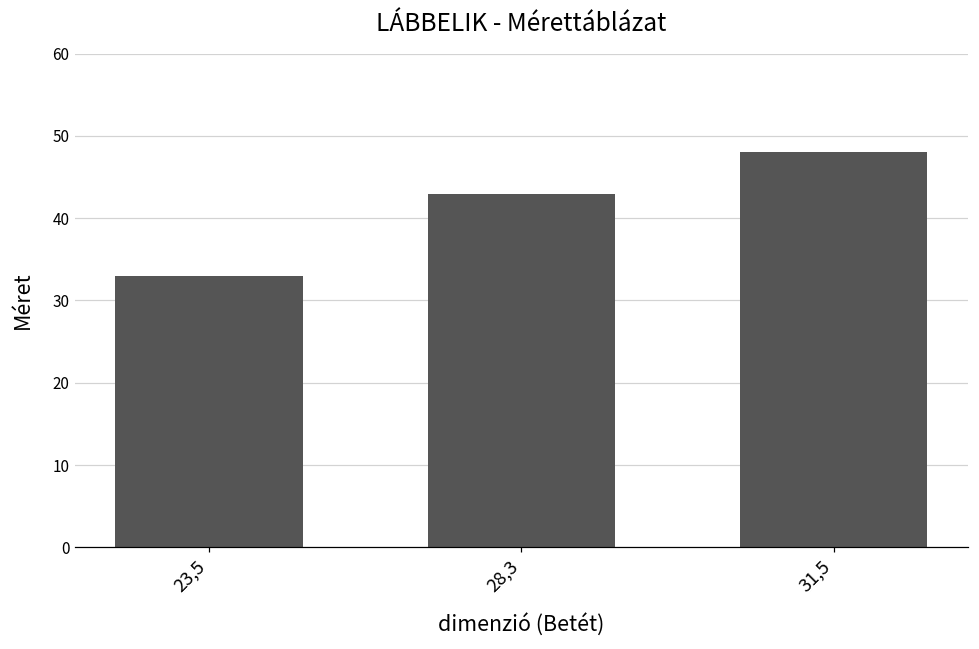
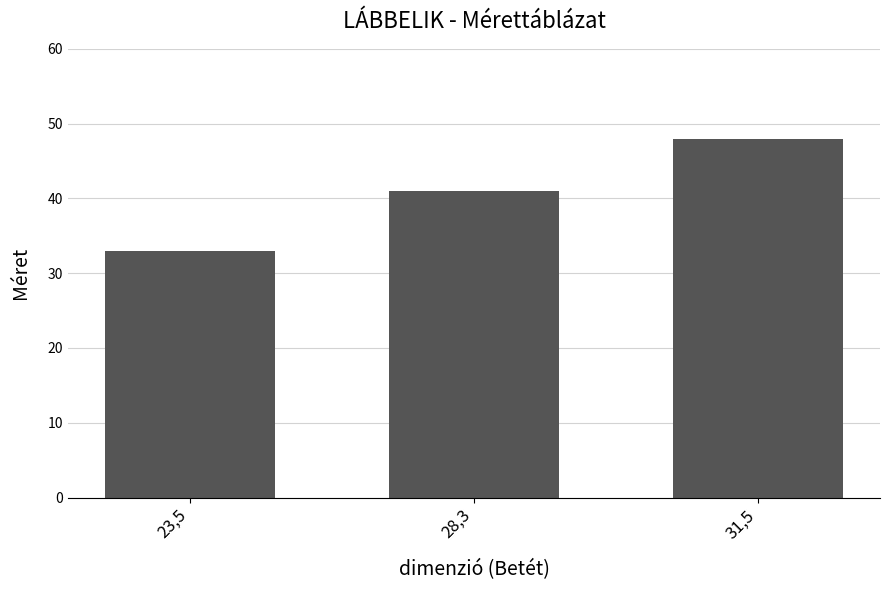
28,3: 43 -> 41
